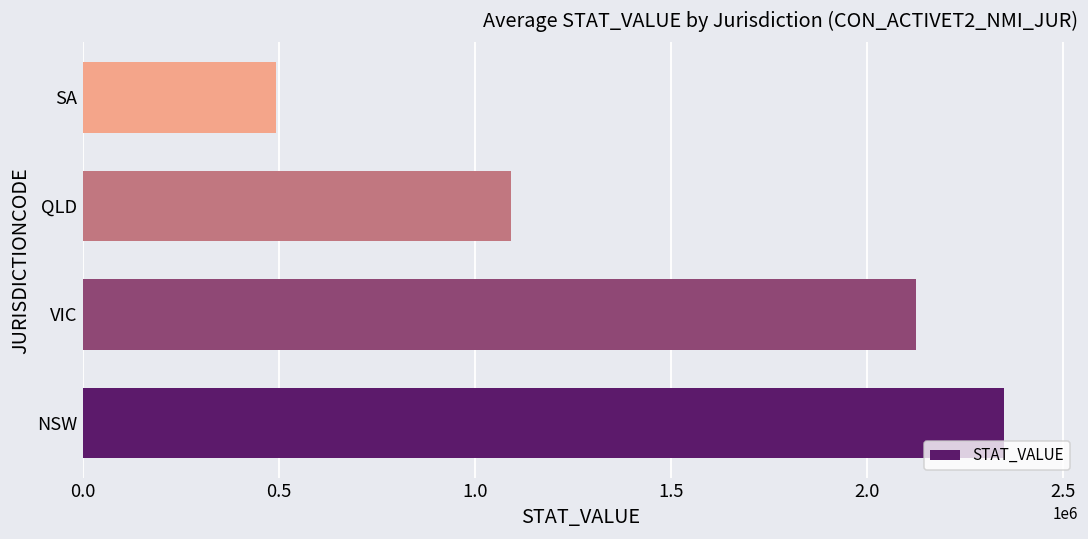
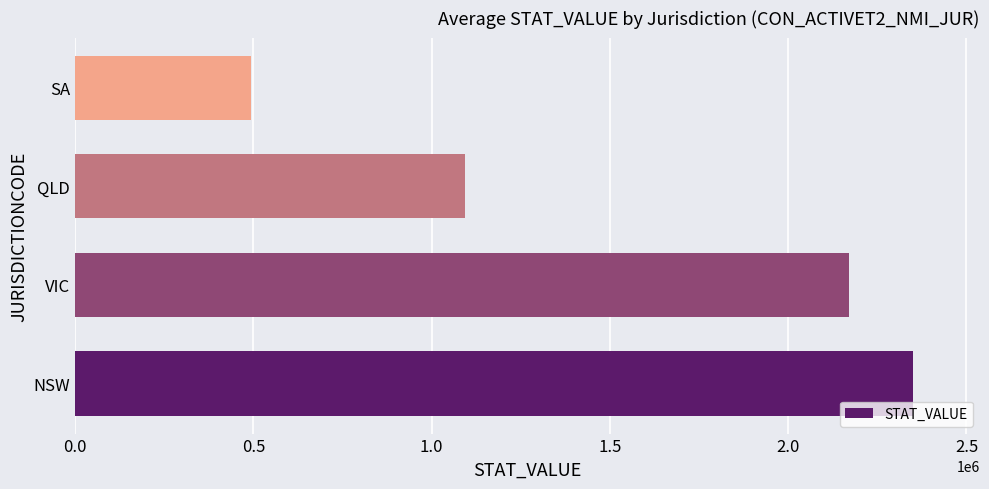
VIC: 2120000 -> 2170000
